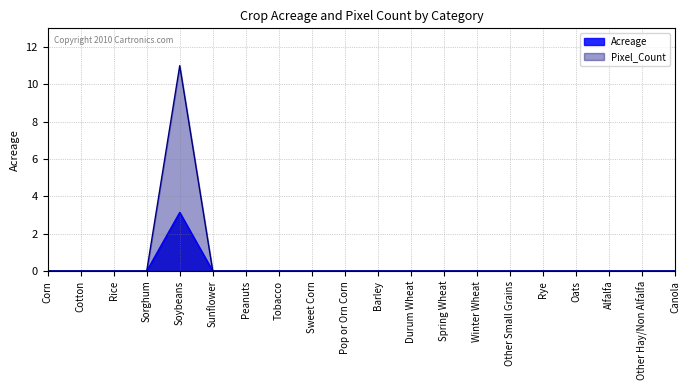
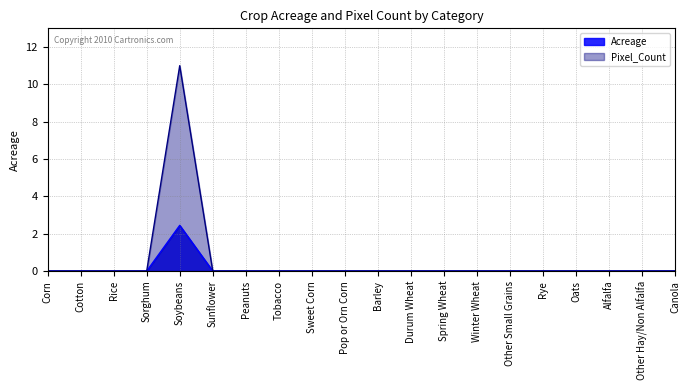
Acreage, Soybeans: 3.1 -> 2.4
